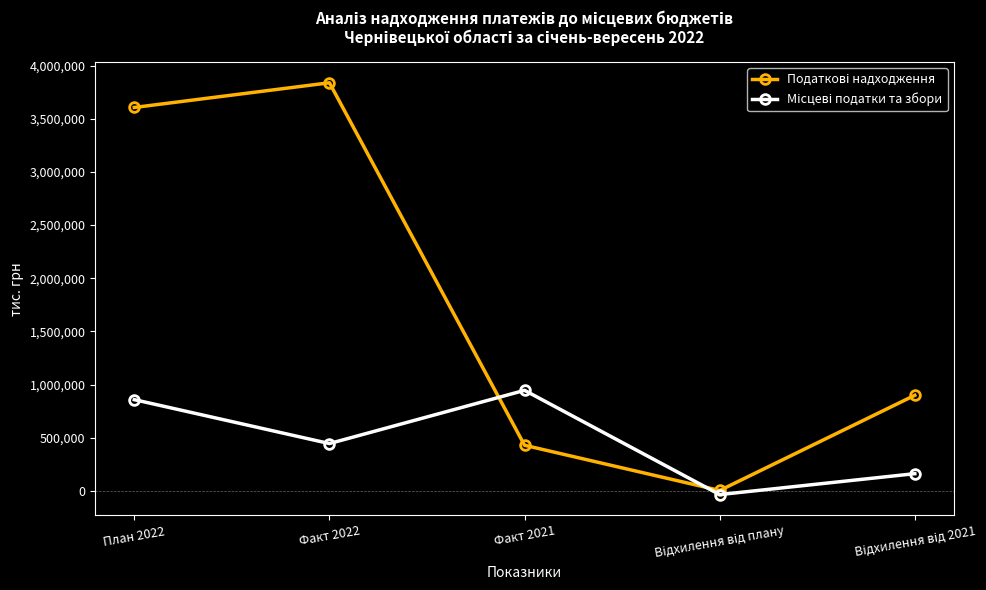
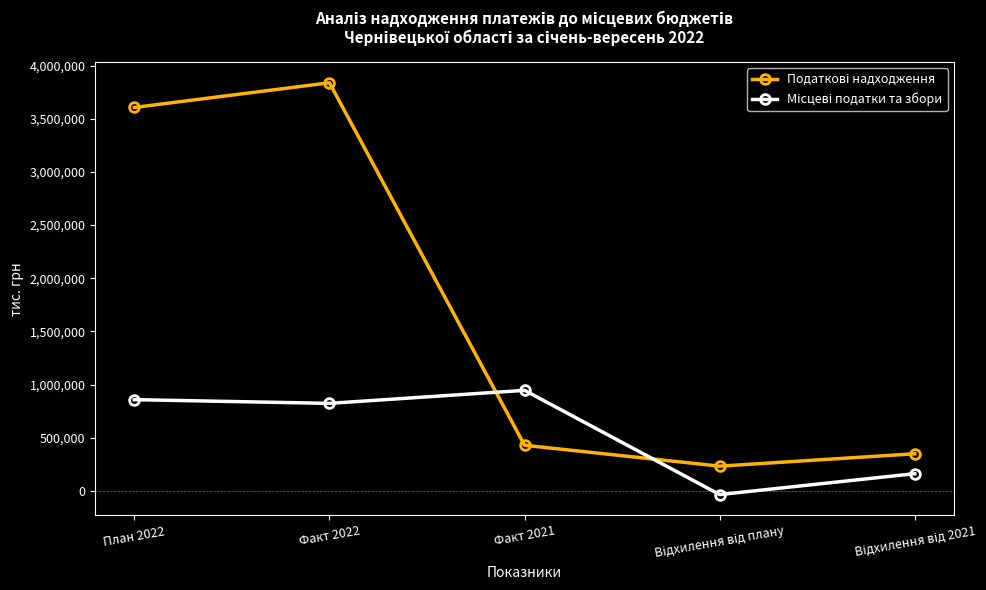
Місцеві податки та збори, Факт 2022: 440,000 -> 820,000
Податкові надходження, Відхилення від плану: 0 -> 230,000
Податкові надходження, Відхилення від 2021: 900,000 -> 350,000
